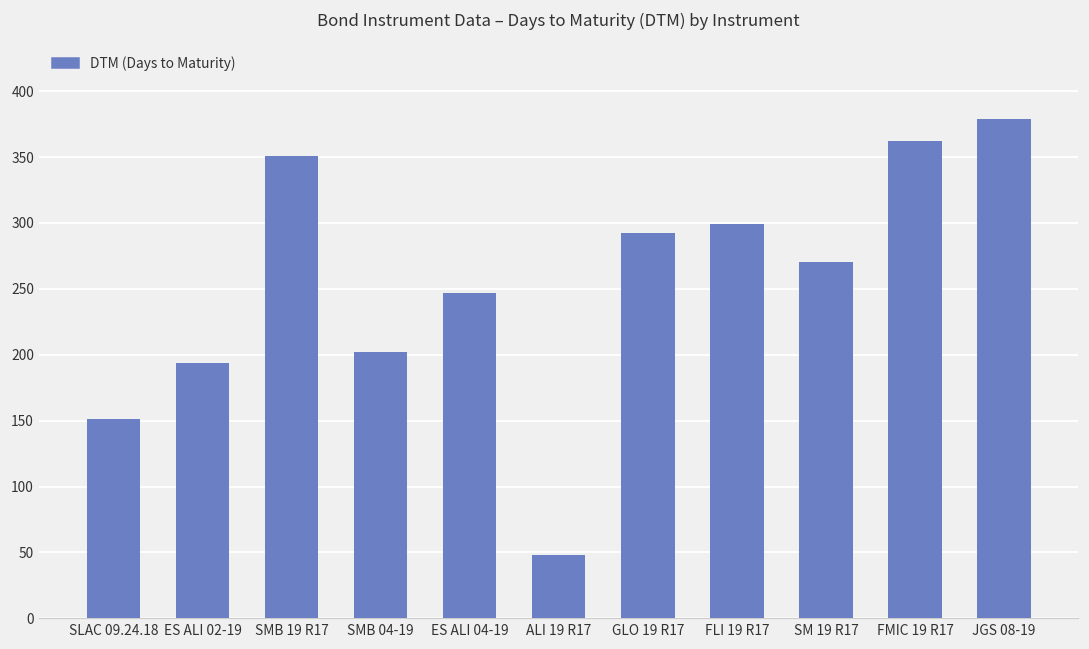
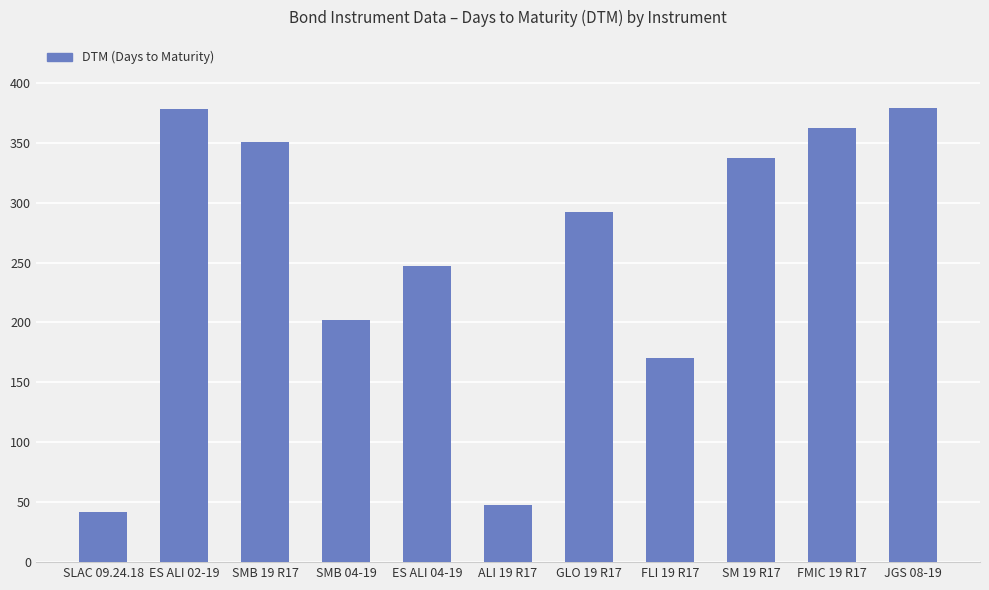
SLAC 09.24.18: 151 -> 42
ES ALI 02-19: 194 -> 378
FLI 19 R17: 299 -> 170
SM 19 R17: 270 -> 337
